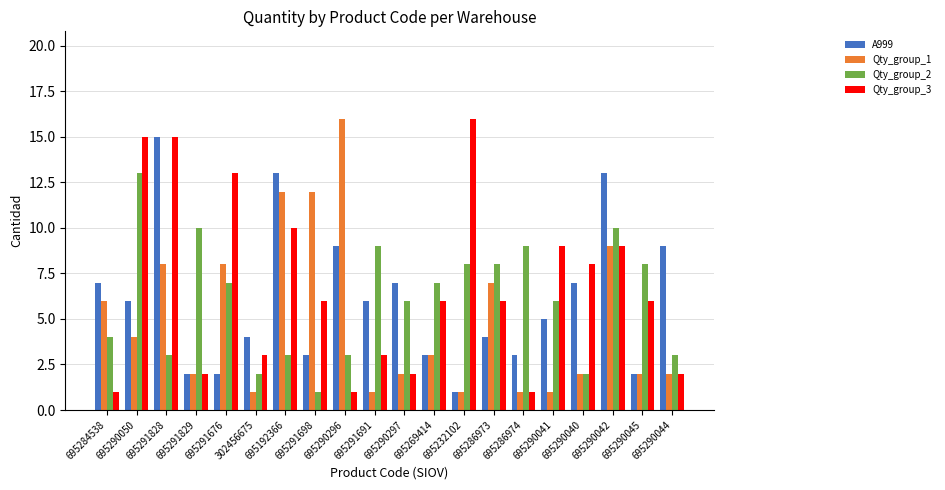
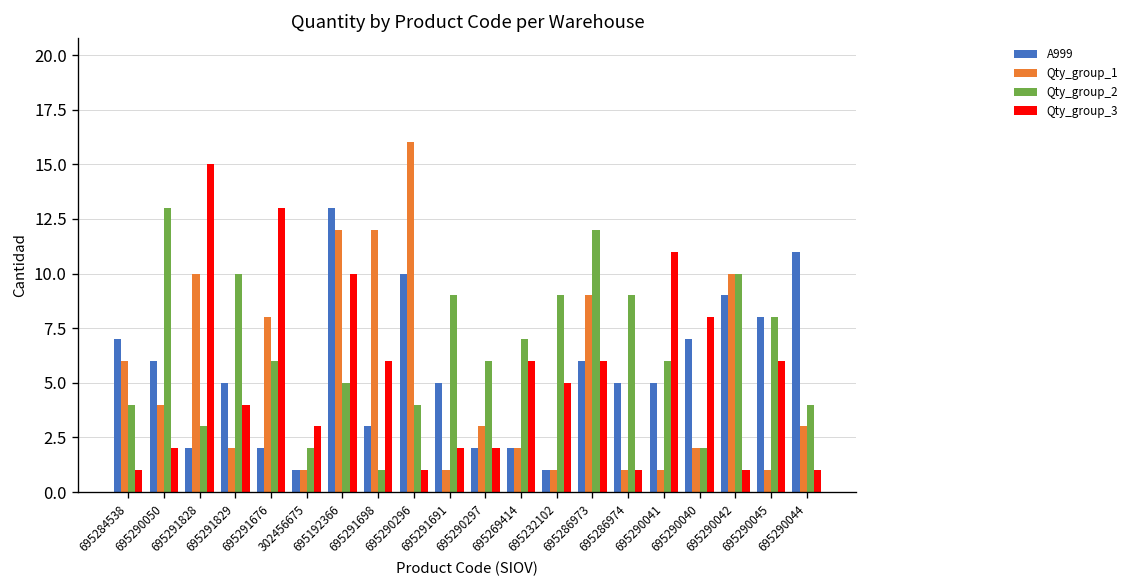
Qty_group_3, 695290050: 15 -> 2
A999, 695291828: 15 -> 2
Qty_group_1, 695291828: 8 -> 10
A999, 695291829: 2 -> 5
Qty_group_3, 695291829: 2 -> 4
Qty_group_2, 695291676: 7 -> 6
A999, 302456675: 4 -> 1
Qty_group_2, 695192366: 3 -> 5
A999, 695290296: 9 -> 10
Qty_group_2, 695290296: 3 -> 4
A999, 695291691: 6 -> 5
Qty_group_3, 695291691: 3 -> 2
A999, 695290297: 7 -> 2
Qty_group_1, 695290297: 2 -> 3
A999, 695269414: 3 -> 2
Qty_group_1, 695269414: 3 -> 2
Qty_group_2, 695232102: 8 -> 9
Qty_group_3, 695232102: 16 -> 5
A999, 695286973: 4 -> 6
Qty_group_1, 695286973: 7 -> 9
Qty_group_2, 695286973: 8 -> 12
A999, 695286974: 3 -> 5
Qty_group_3, 695290041: 9 -> 11
A999, 695290042: 13 -> 9
Qty_group_1, 695290042: 9 -> 10
Qty_group_3, 695290042: 9 -> 1
A999, 695290045: 2 -> 8
Qty_group_1, 695290045: 2 -> 1
A999, 695290044: 9 -> 11
Qty_group_1, 695290044: 2 -> 3
Qty_group_2, 695290044: 3 -> 4
Qty_group_3, 695290044: 2 -> 1
